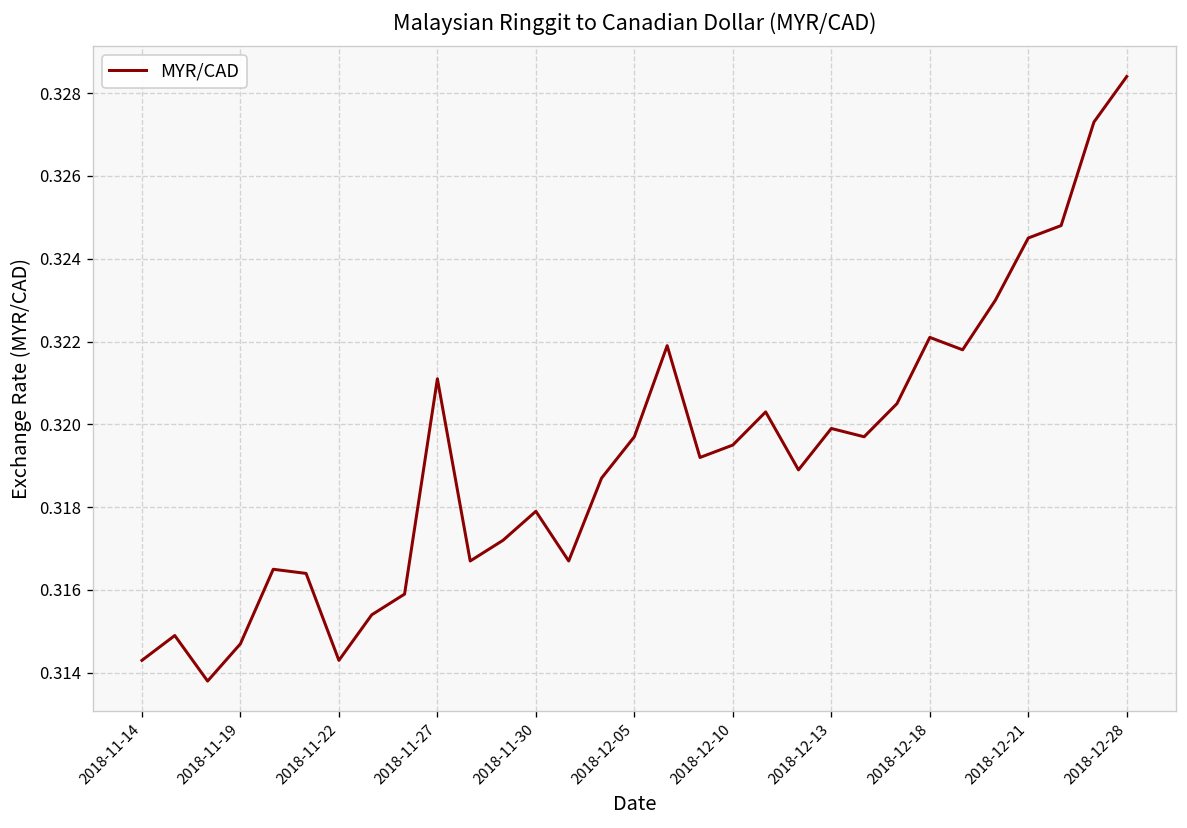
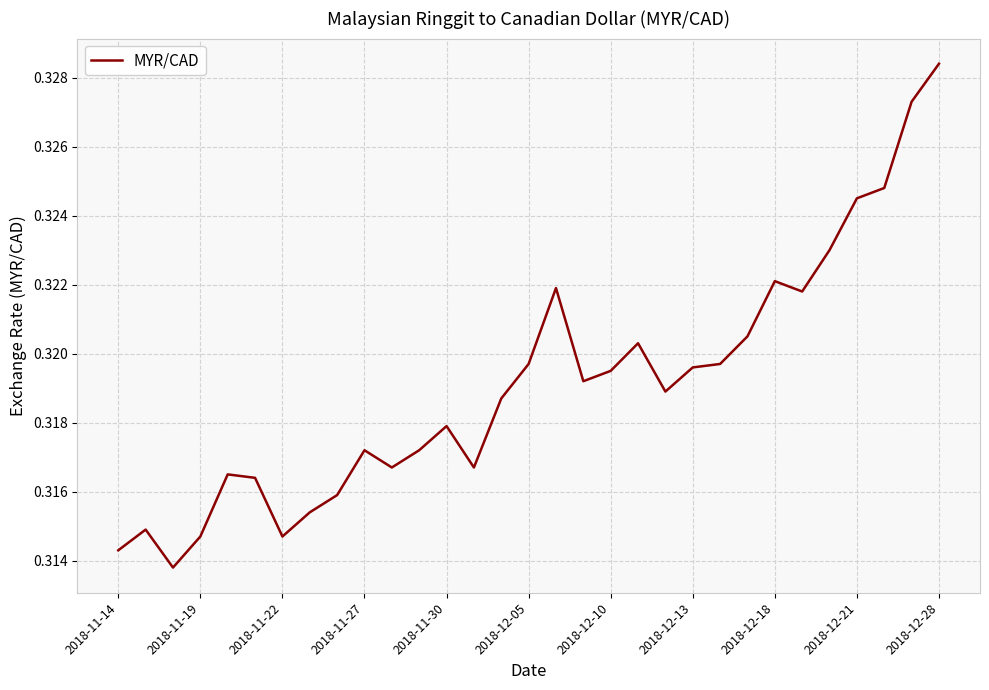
2018-11-22: 0.3143 -> 0.3147
2018-11-27: 0.3211 -> 0.3172
2018-12-13: 0.3199 -> 0.3196
